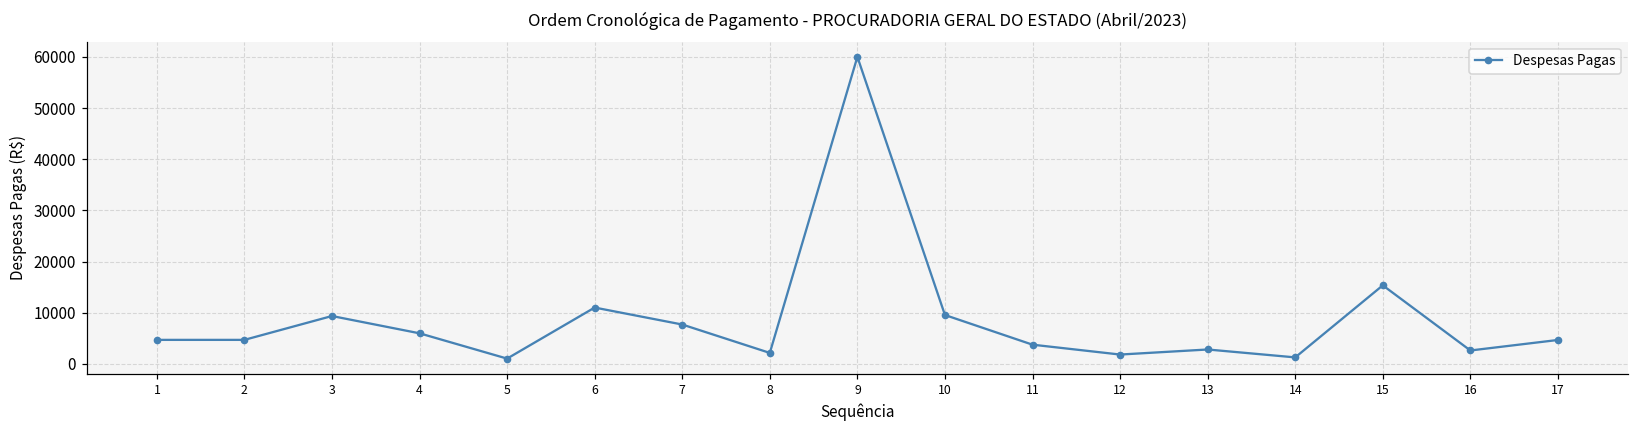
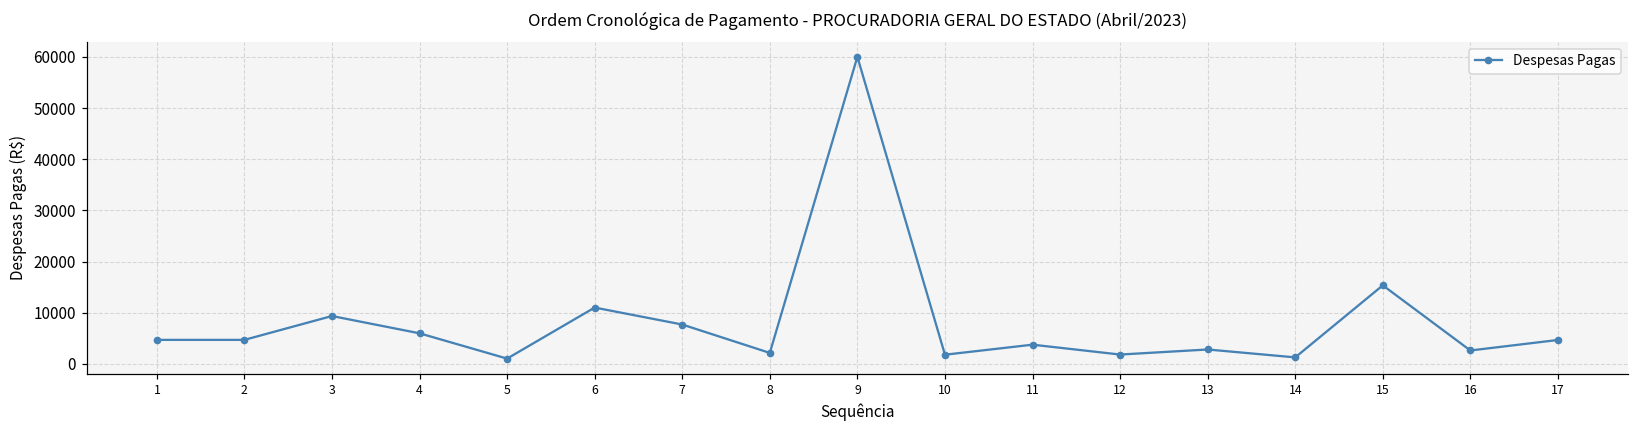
10: 10000 -> 2000
